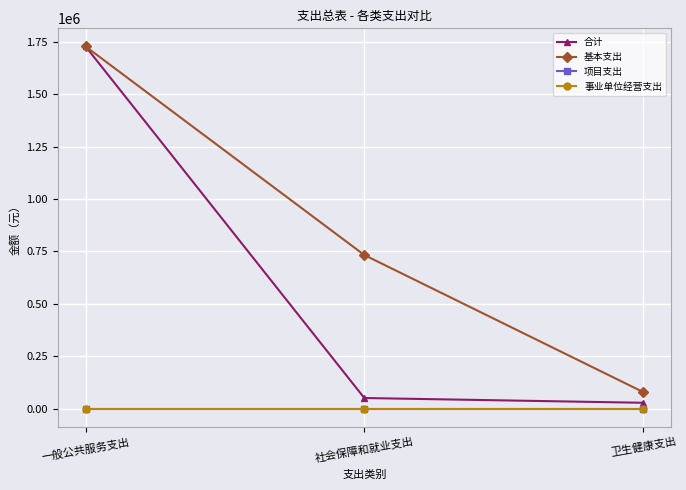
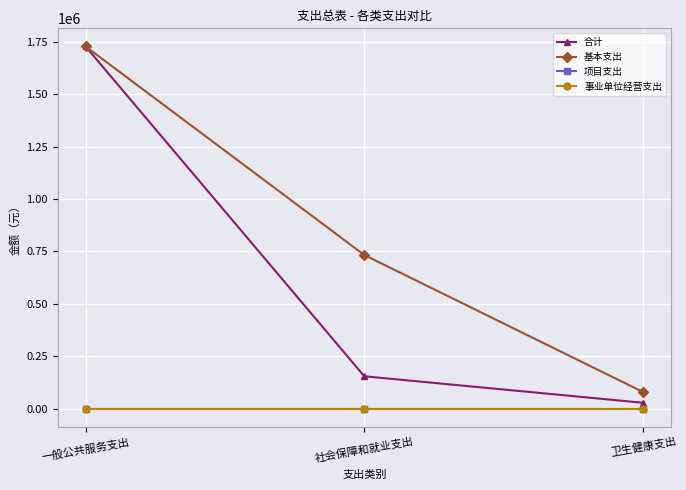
合计, 社会保障和就业支出: 50000 -> 150000
